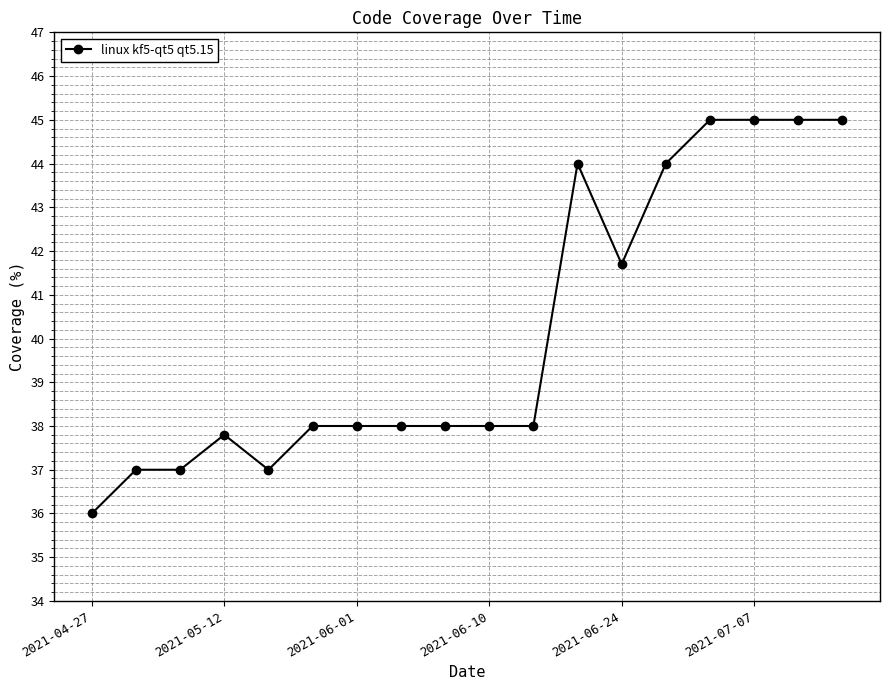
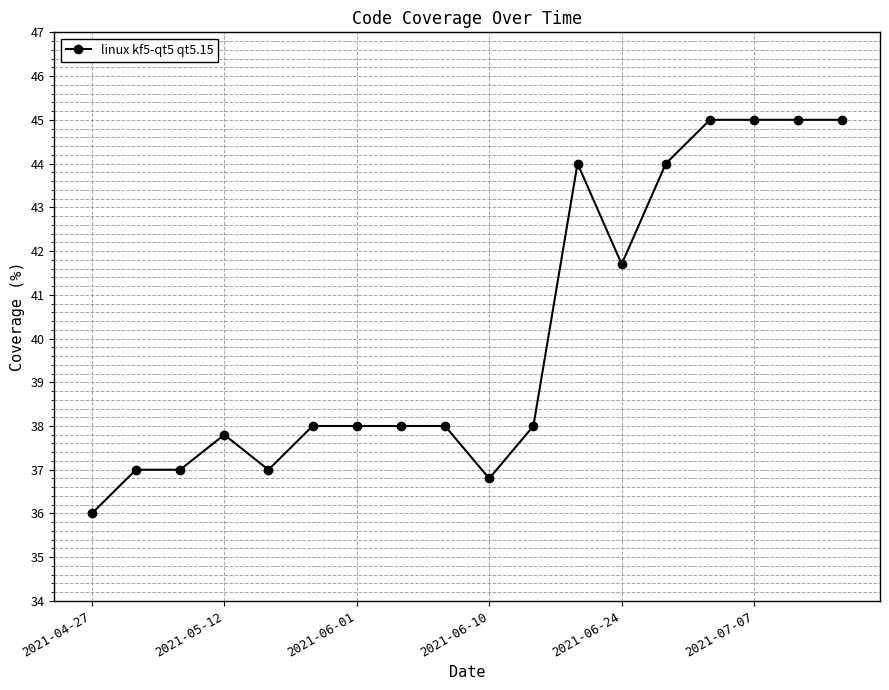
2021-06-10: 38.0 -> 36.8
